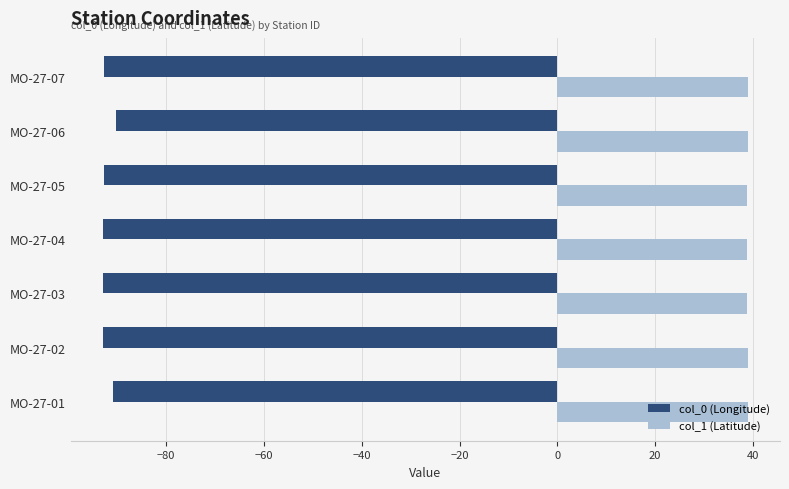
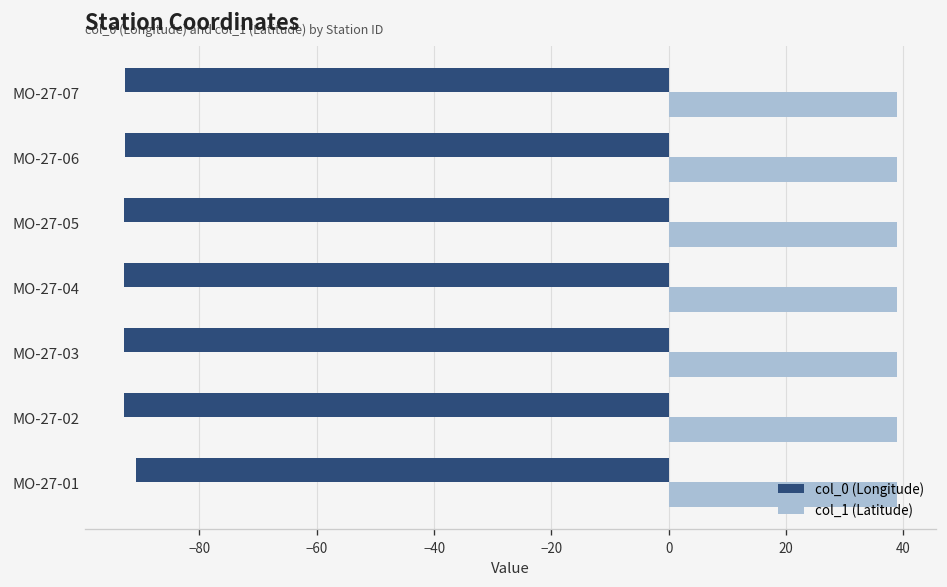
col_0 (Longitude), MO-27-06: -90 -> -93
